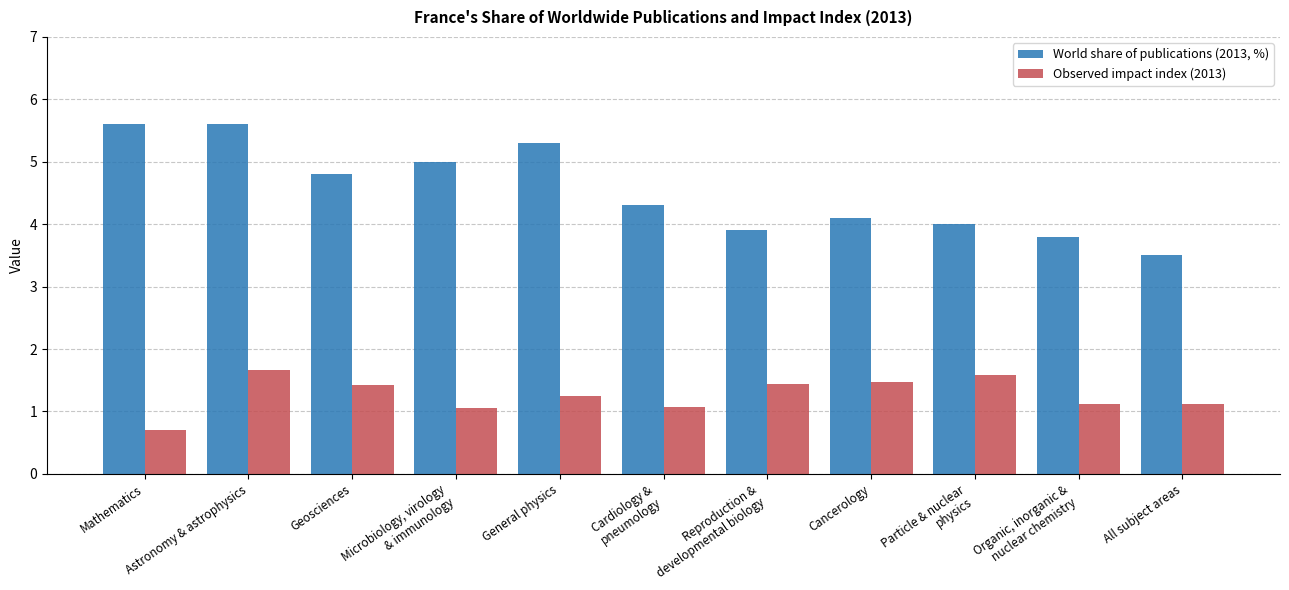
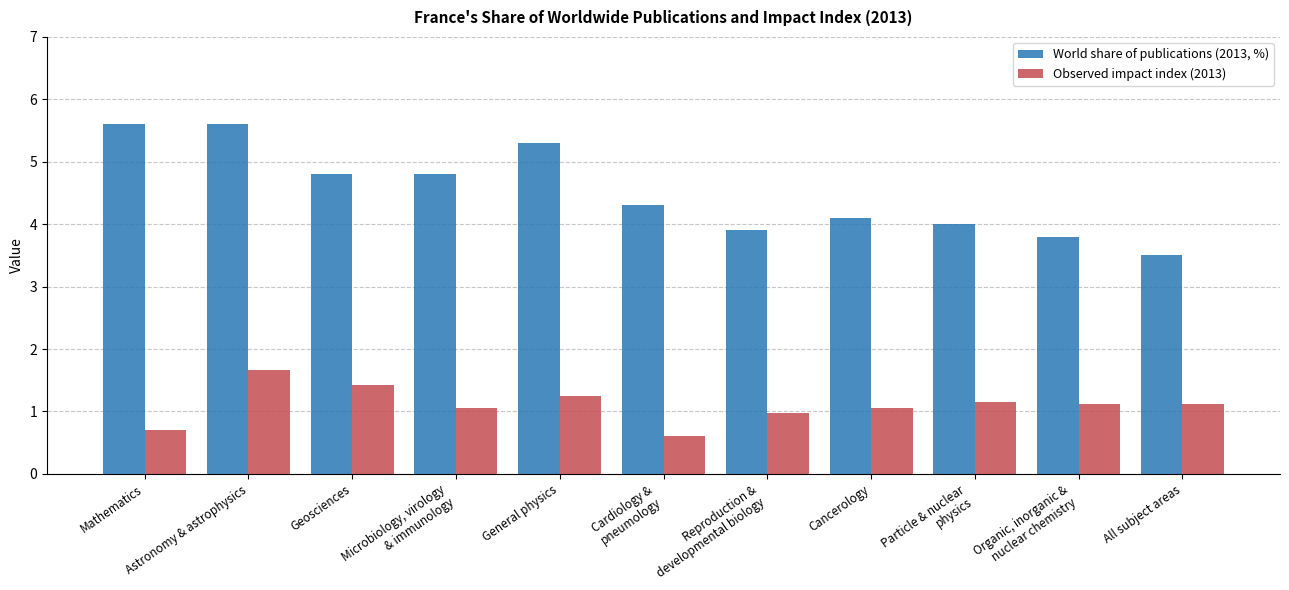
World share of publications (2013, %), Microbiology, virology & immunology: 5.0 -> 4.8
Observed impact index (2013), Cardiology & pneumology: 1.1 -> 0.6
Observed impact index (2013), Reproduction & developmental biology: 1.4 -> 1.0
Observed impact index (2013), Cancerology: 1.5 -> 1.1
Observed impact index (2013), Particle & nuclear physics: 1.6 -> 1.2
